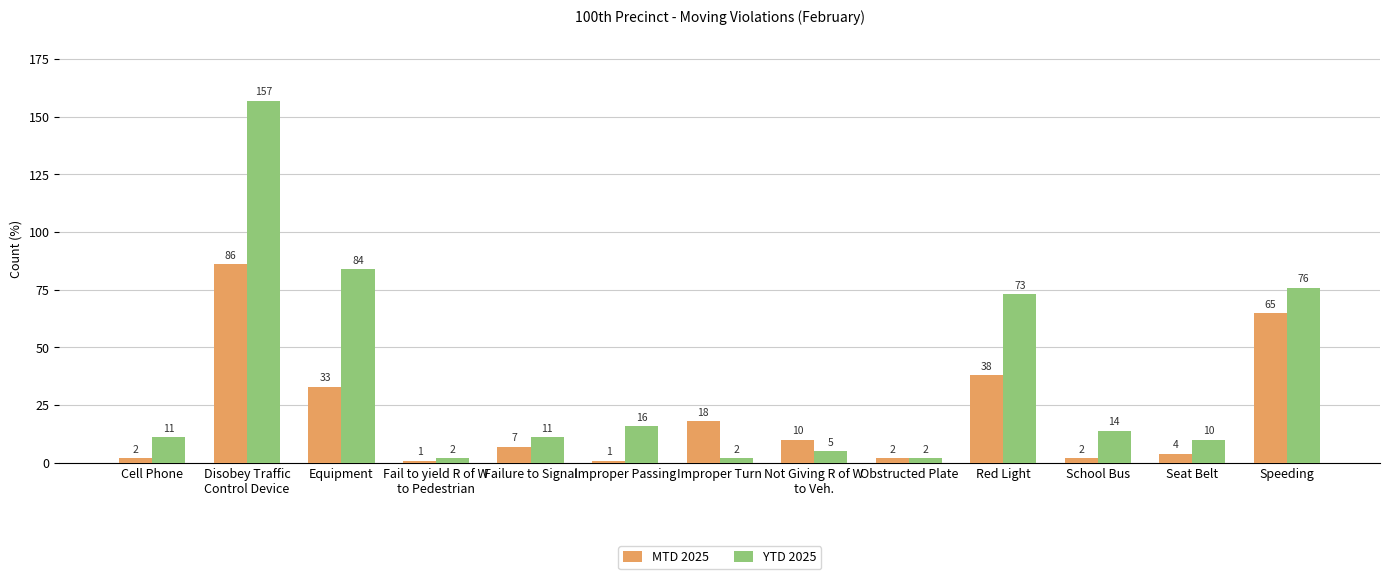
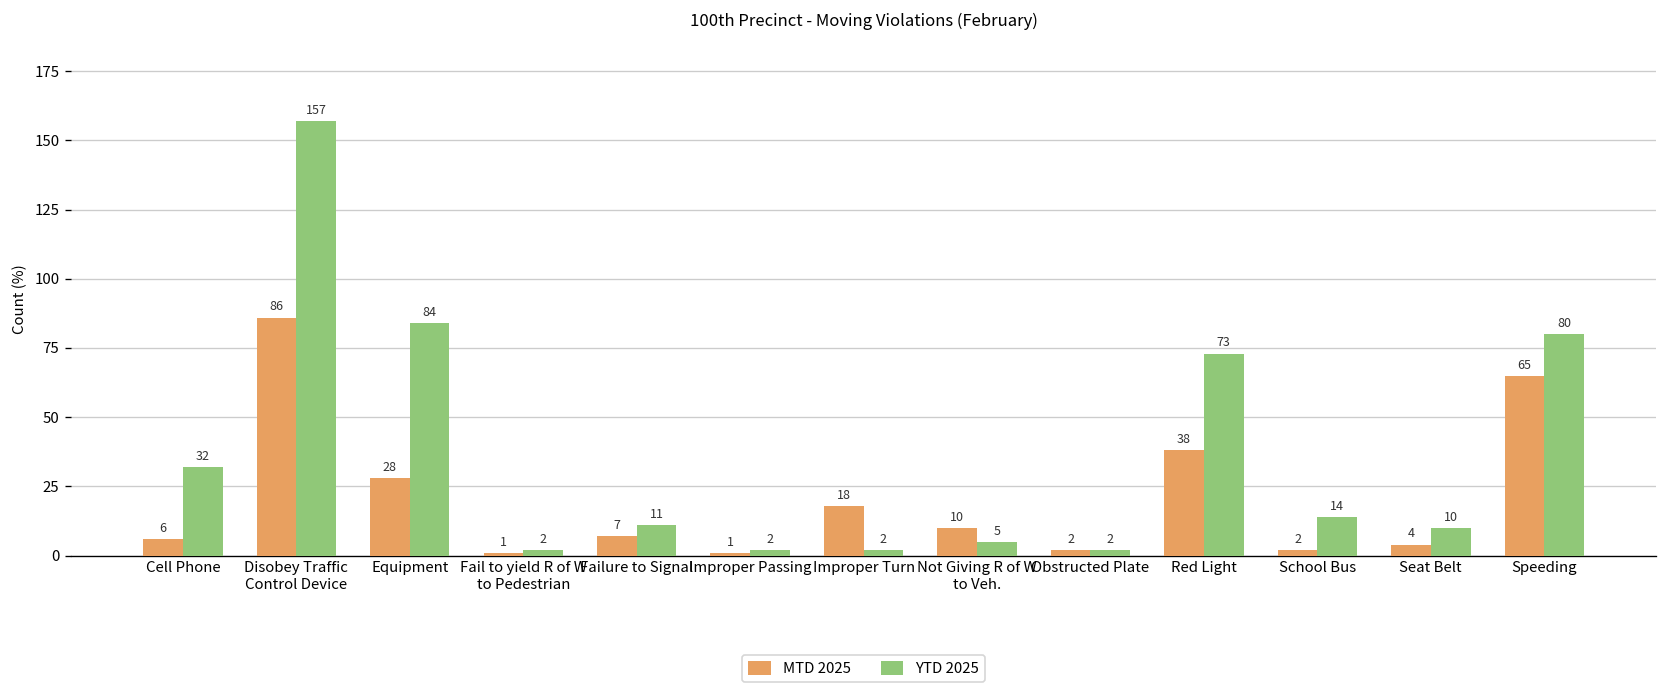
MTD 2025, Cell Phone: 2 -> 6
YTD 2025, Cell Phone: 11 -> 32
MTD 2025, Equipment: 33 -> 28
YTD 2025, Improper Passing: 16 -> 2
YTD 2025, Speeding: 76 -> 80
